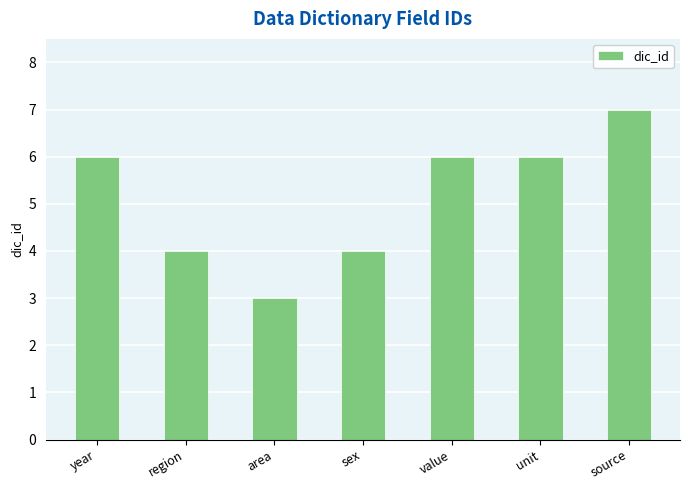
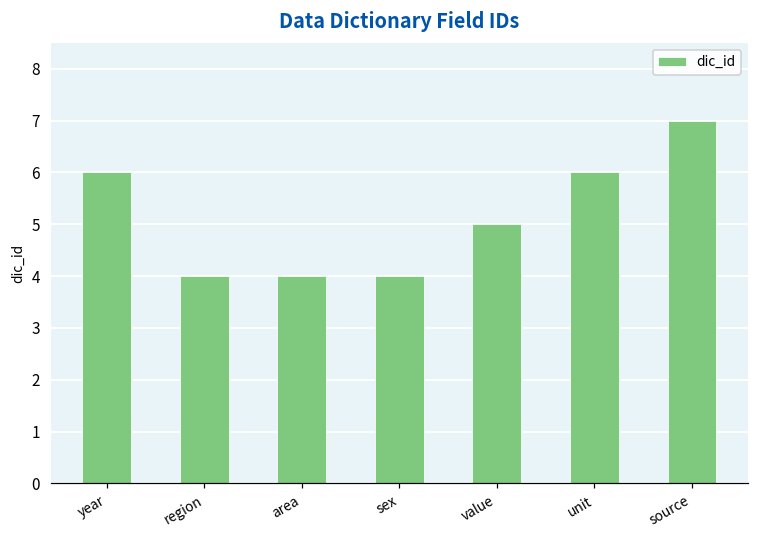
area: 3 -> 4
value: 6 -> 5
